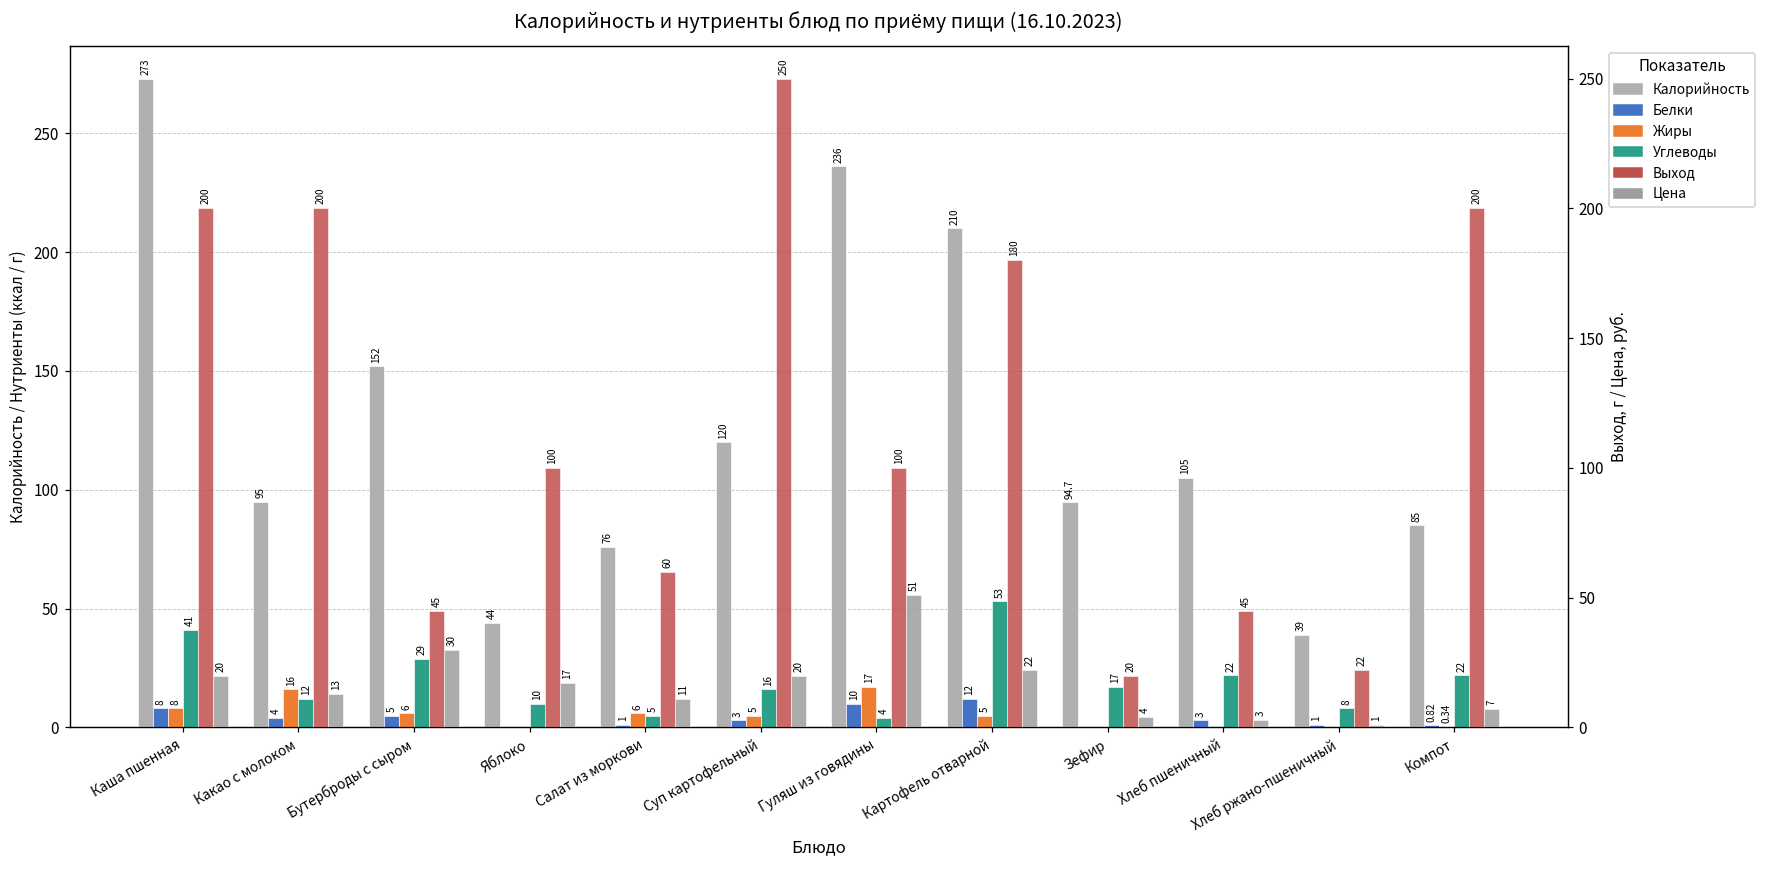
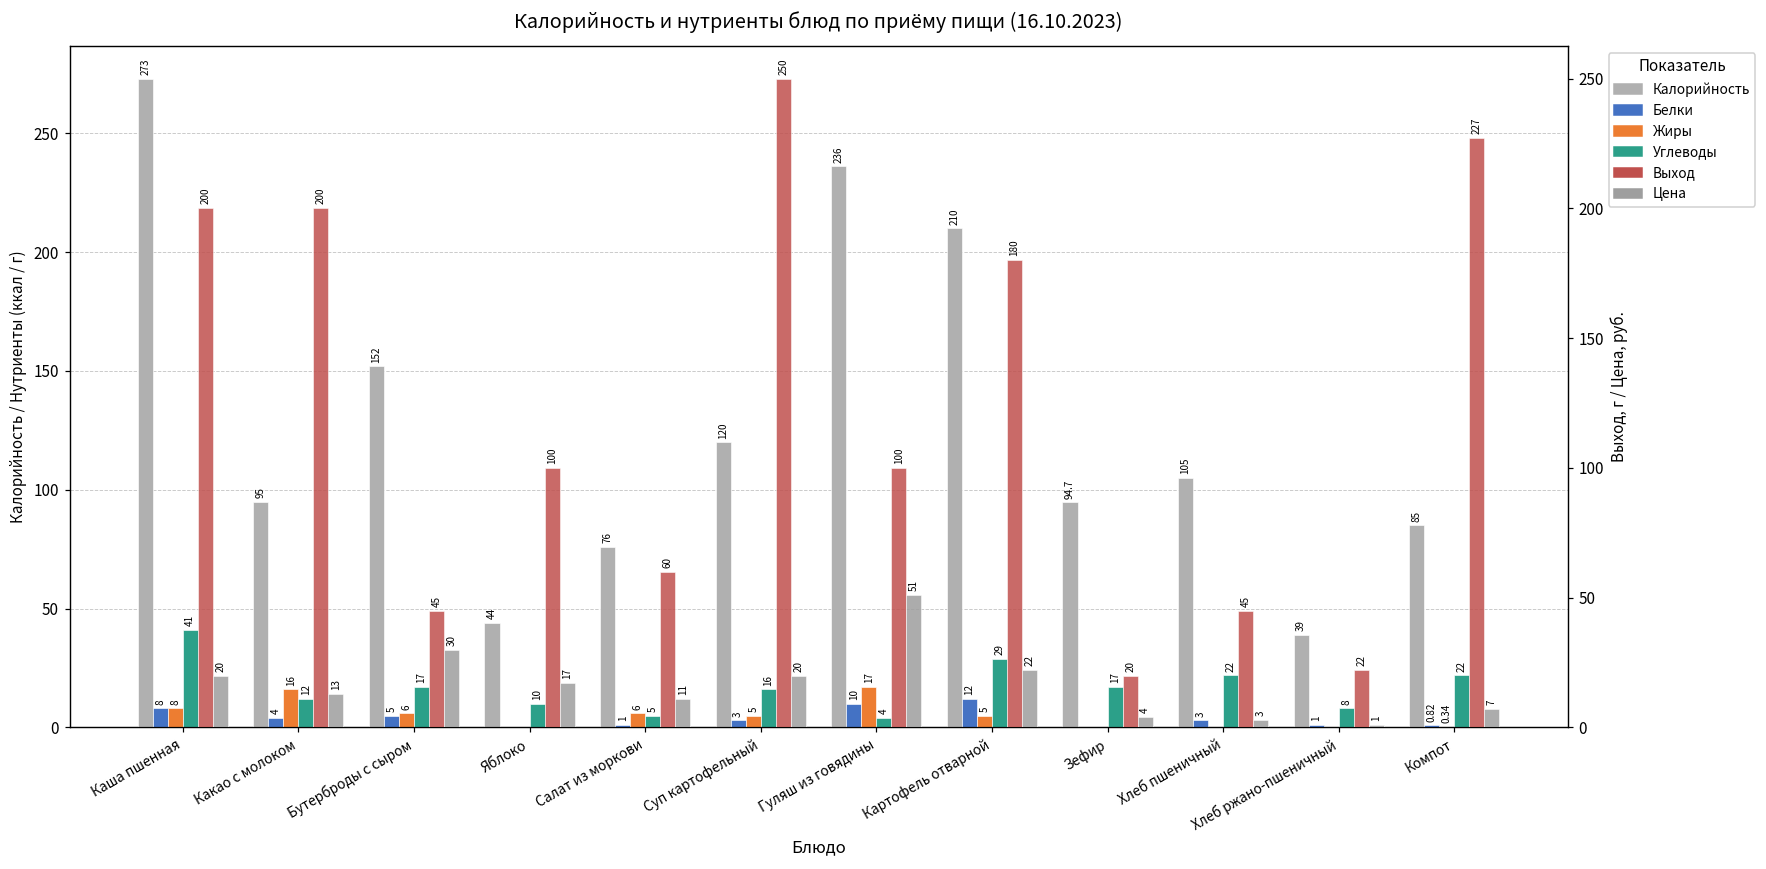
Углеводы, Бутерброды с сыром: 29 -> 17
Углеводы, Картофель отварной: 53 -> 29
Выход, Компот: 200 -> 227
